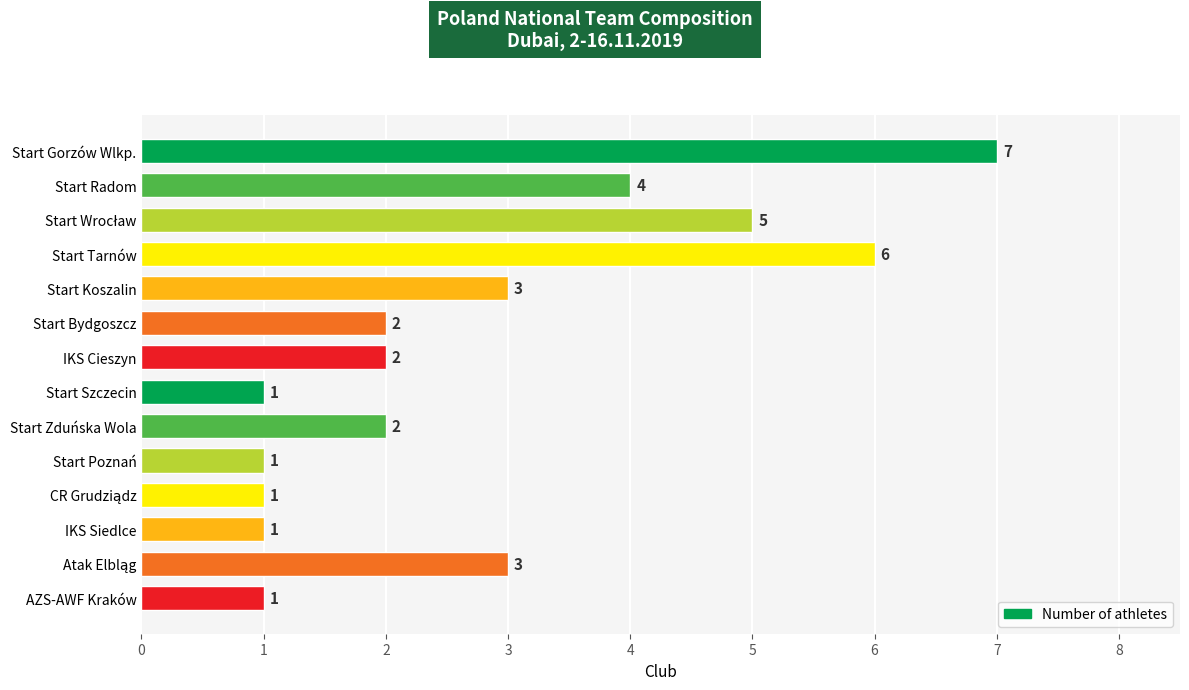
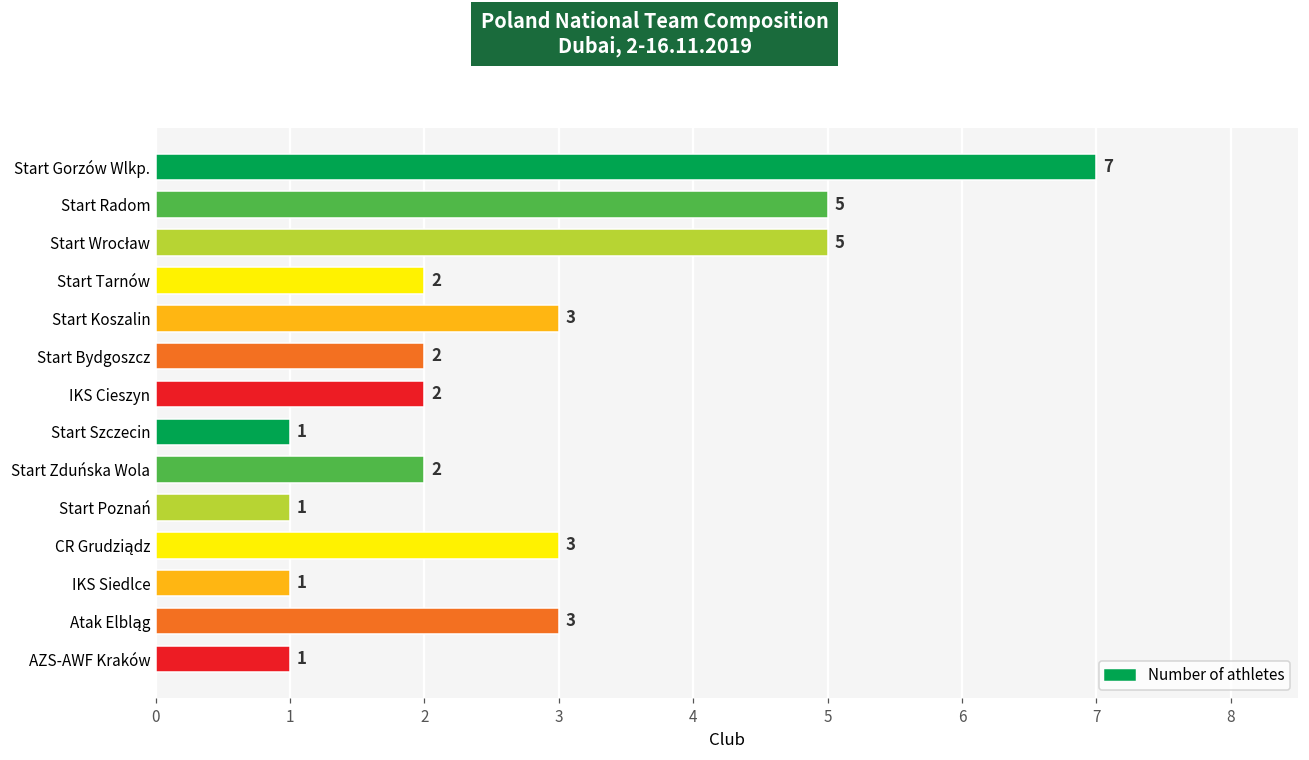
Start Radom: 4 -> 5
Start Tarnów: 6 -> 2
CR Grudziądz: 1 -> 3
